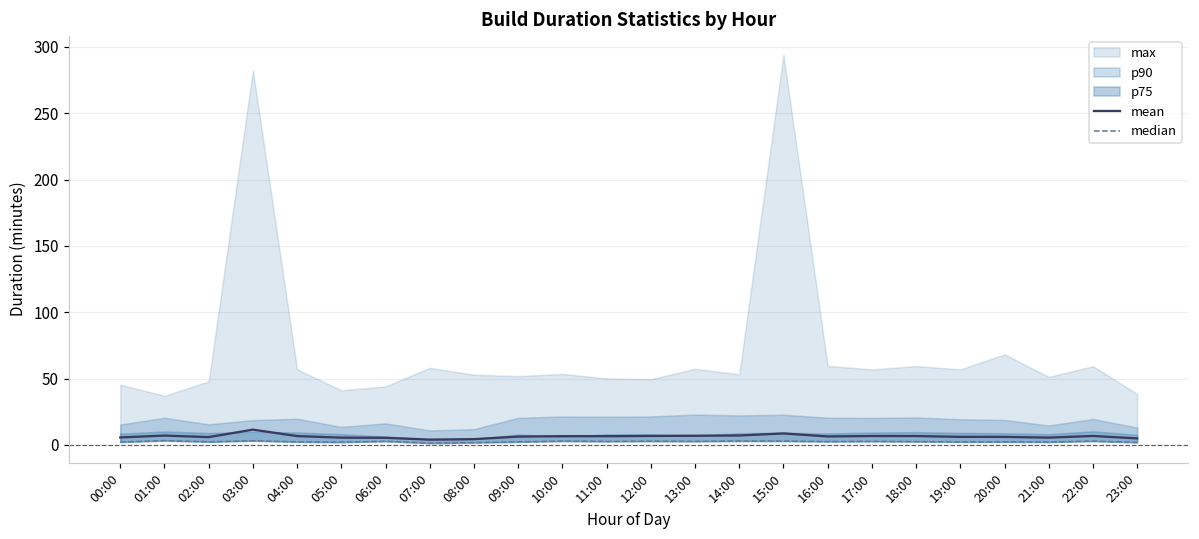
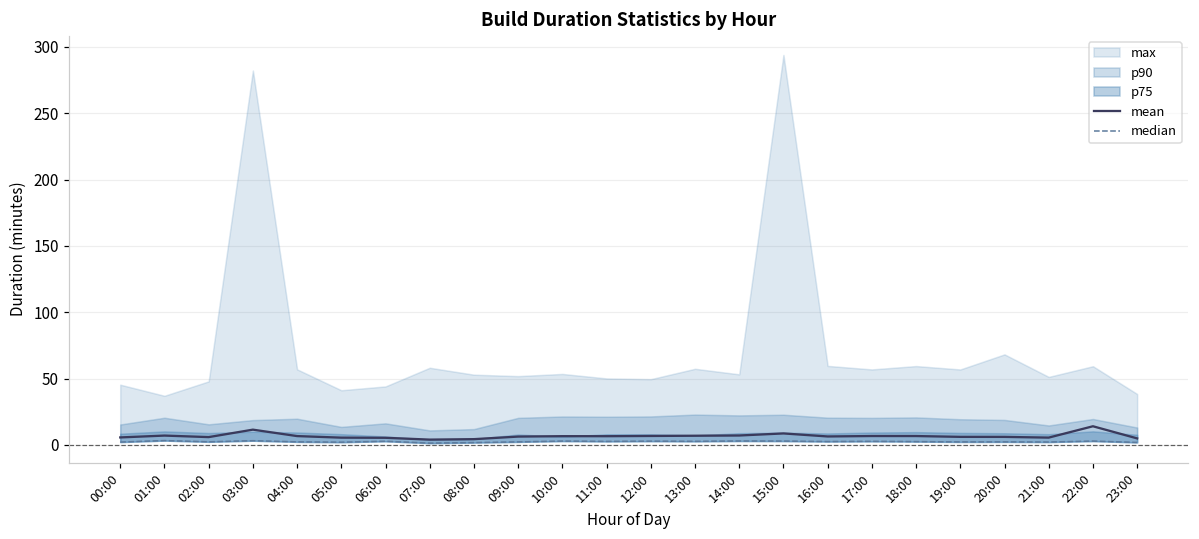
mean, 22:00: 7 -> 14
